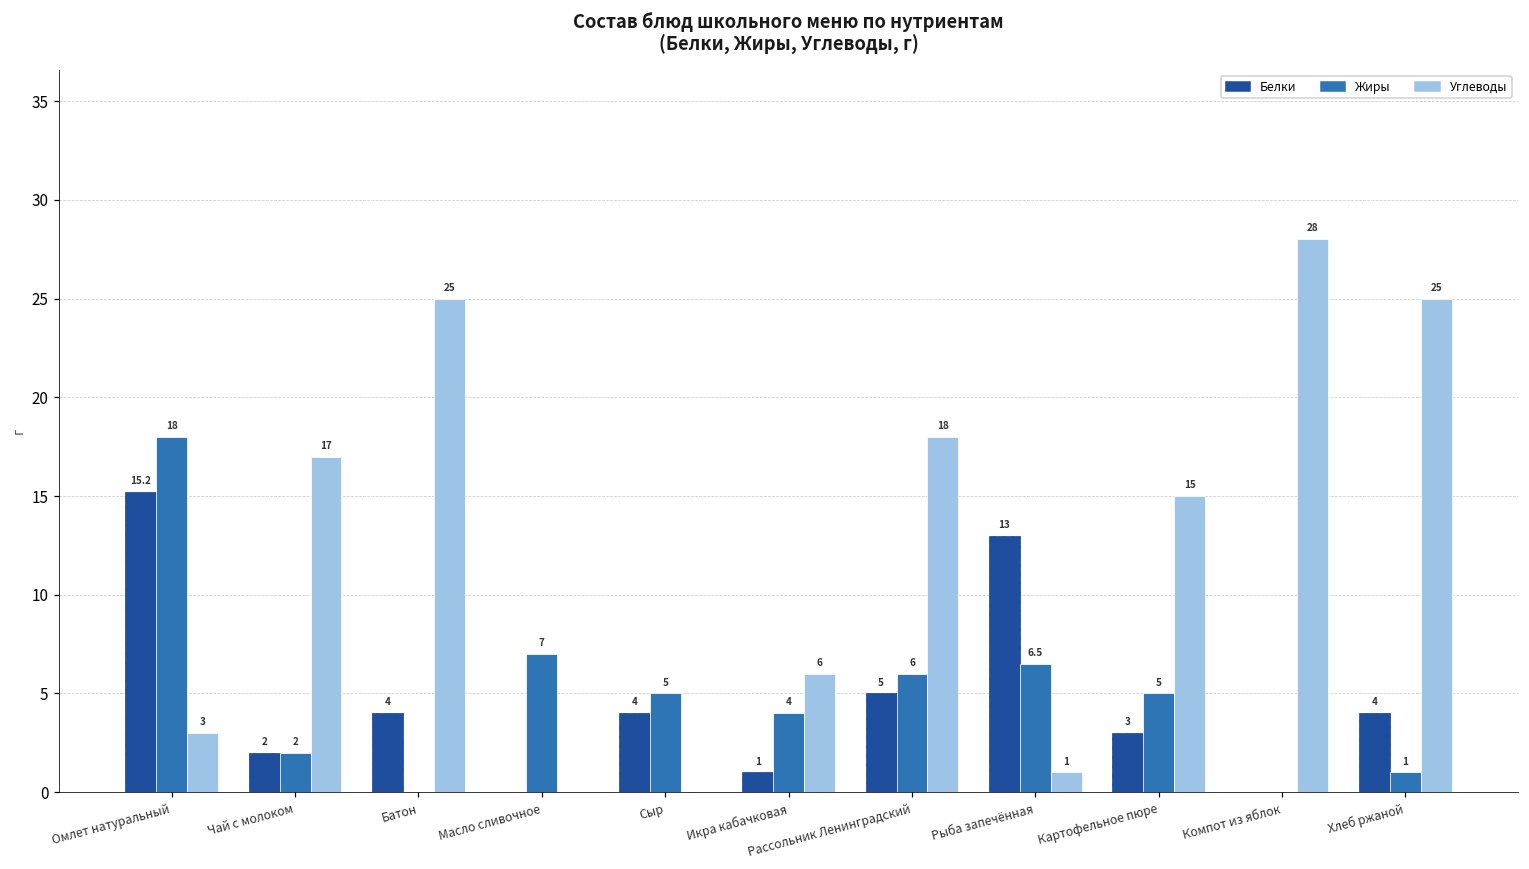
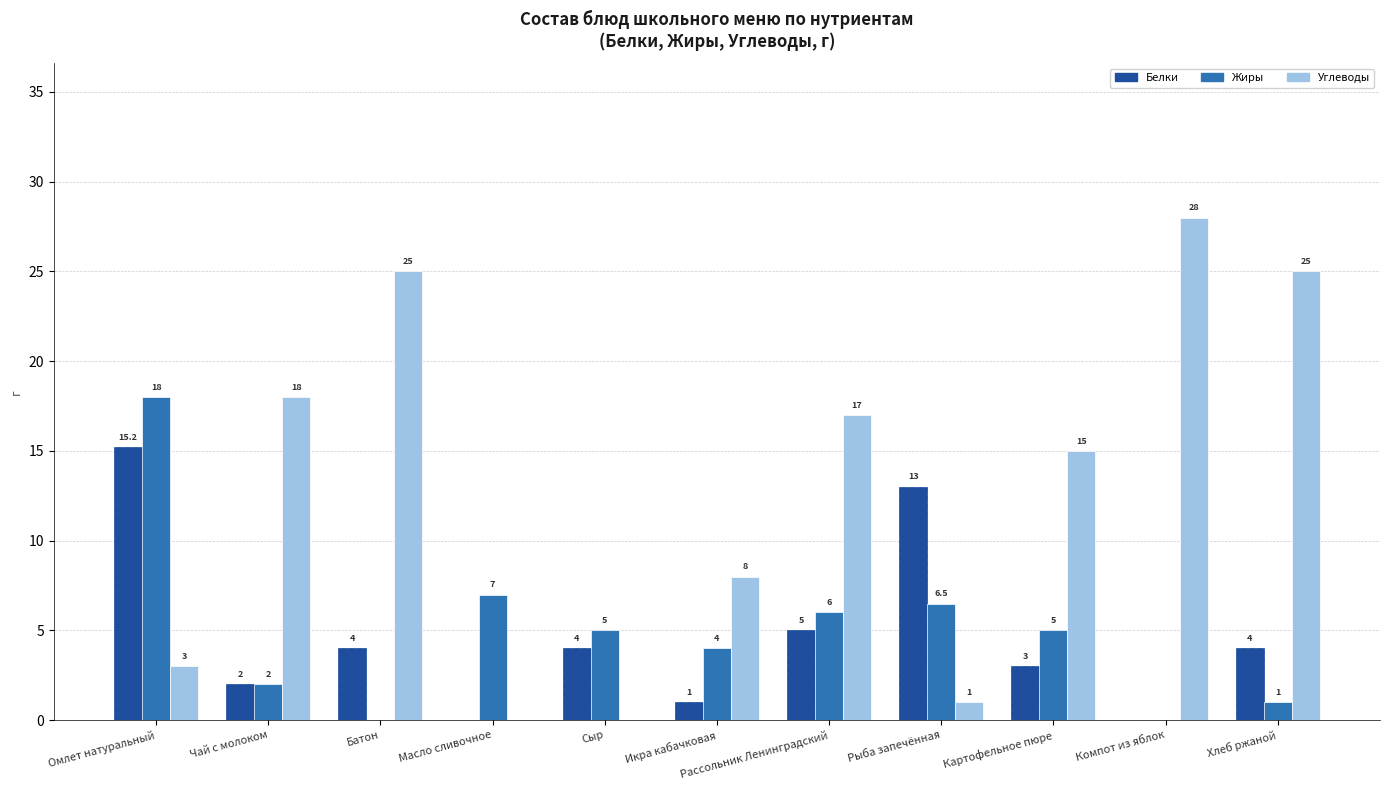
Углеводы, Чай с молоком: 17 -> 18
Углеводы, Икра кабачковая: 6 -> 8
Углеводы, Рассольник Ленинградский: 18 -> 17
